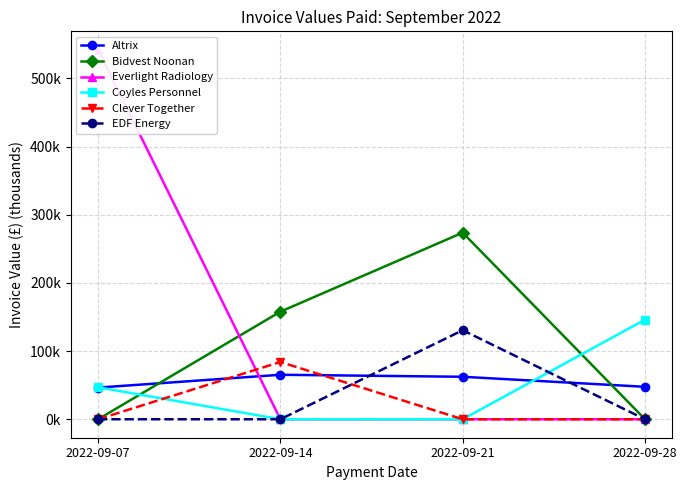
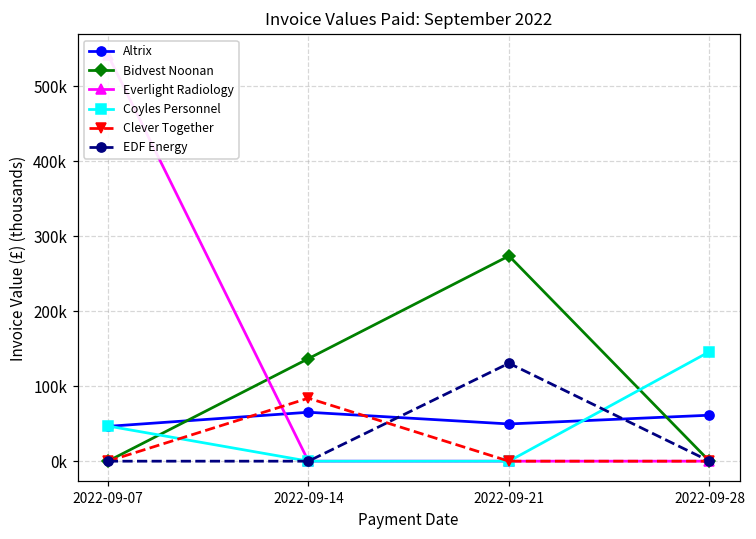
Bidvest Noonan, 2022-09-14: 160000 -> 140000
Altrix, 2022-09-21: 60000 -> 50000
Altrix, 2022-09-28: 50000 -> 60000
